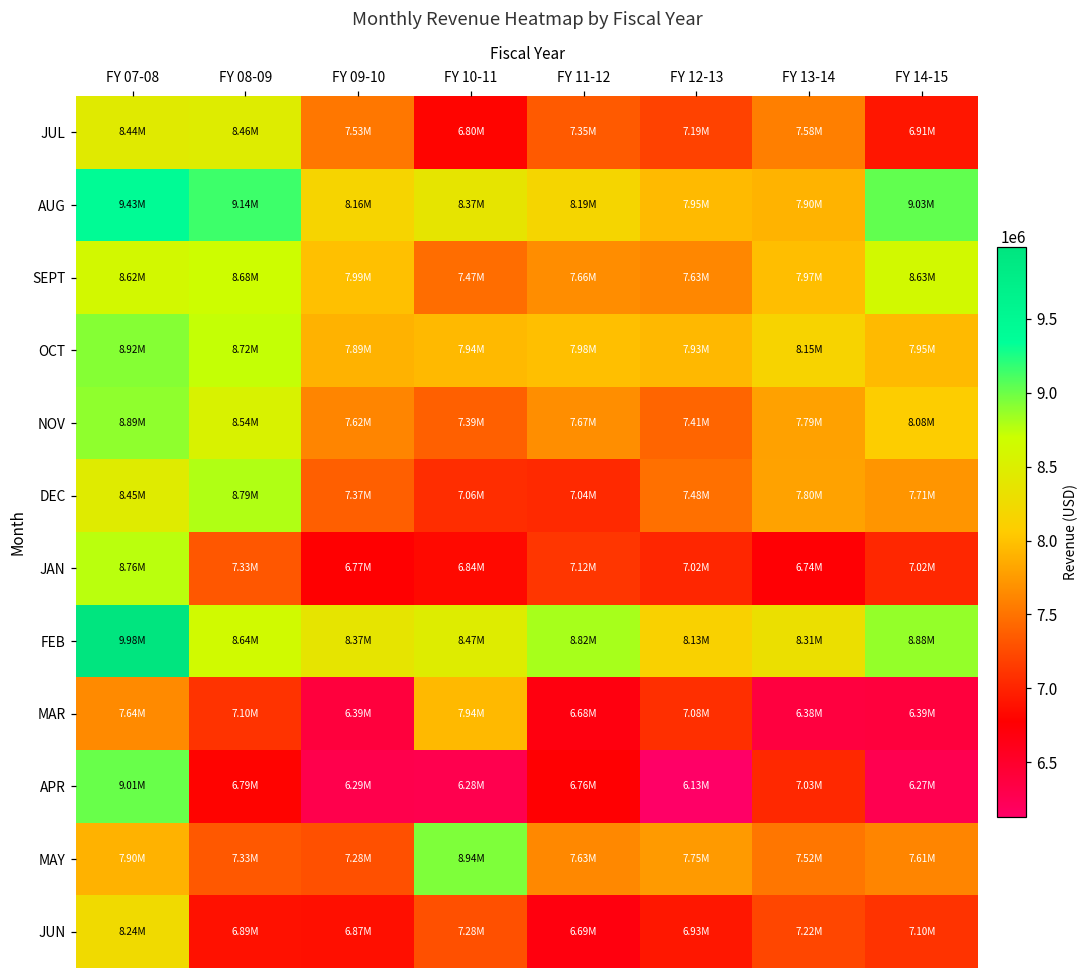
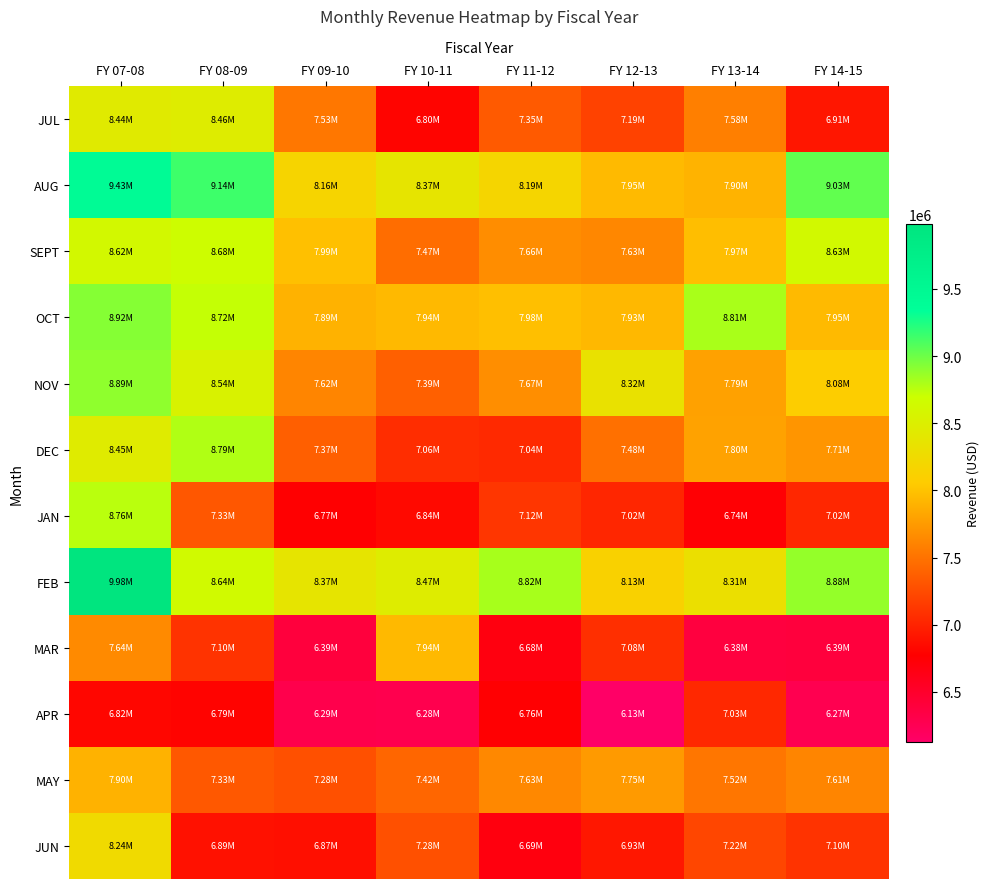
OCT, FY 13-14: 8.15M -> 8.81M
NOV, FY 12-13: 7.41M -> 8.32M
APR, FY 07-08: 9.01M -> 6.82M
MAY, FY 10-11: 8.94M -> 7.42M
